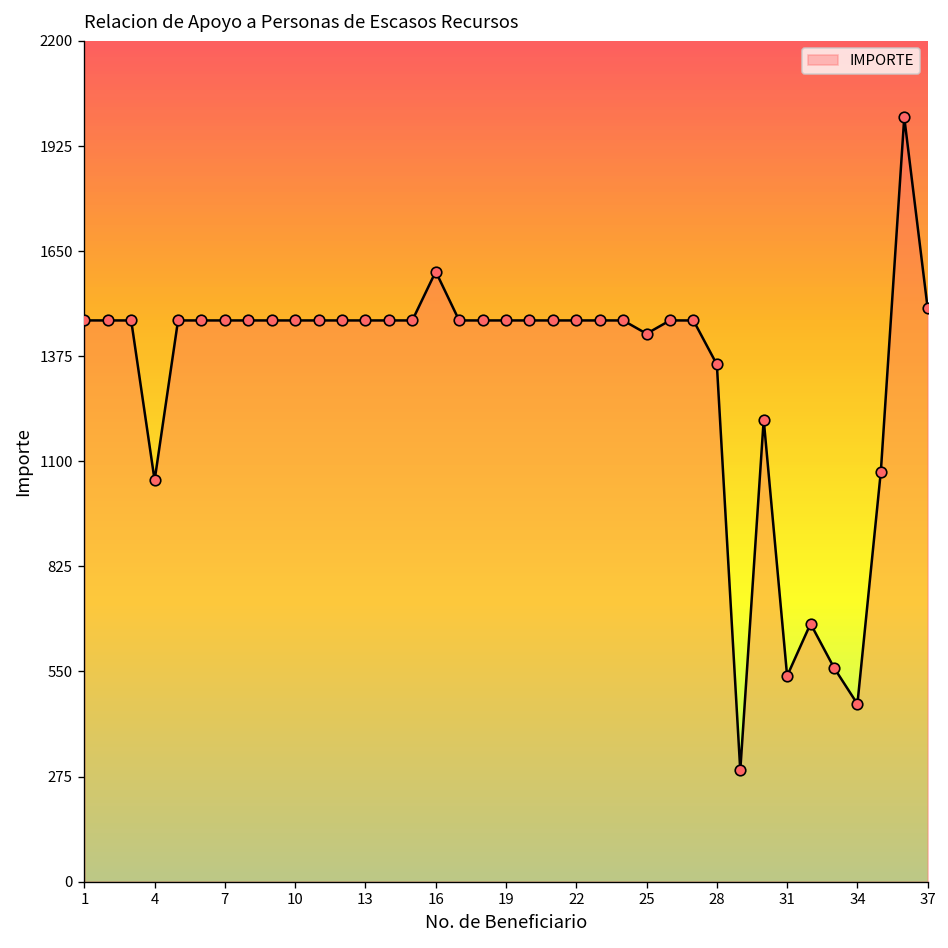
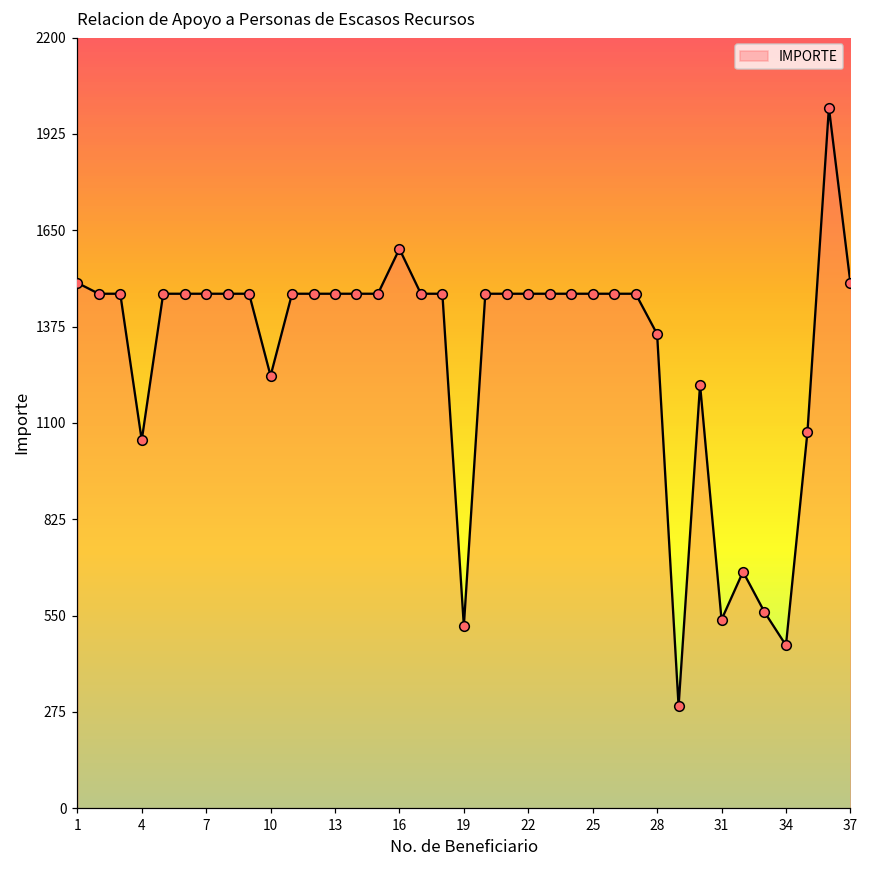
1: 1470 -> 1500
10: 1470 -> 1230
19: 1470 -> 520
25: 1430 -> 1470
